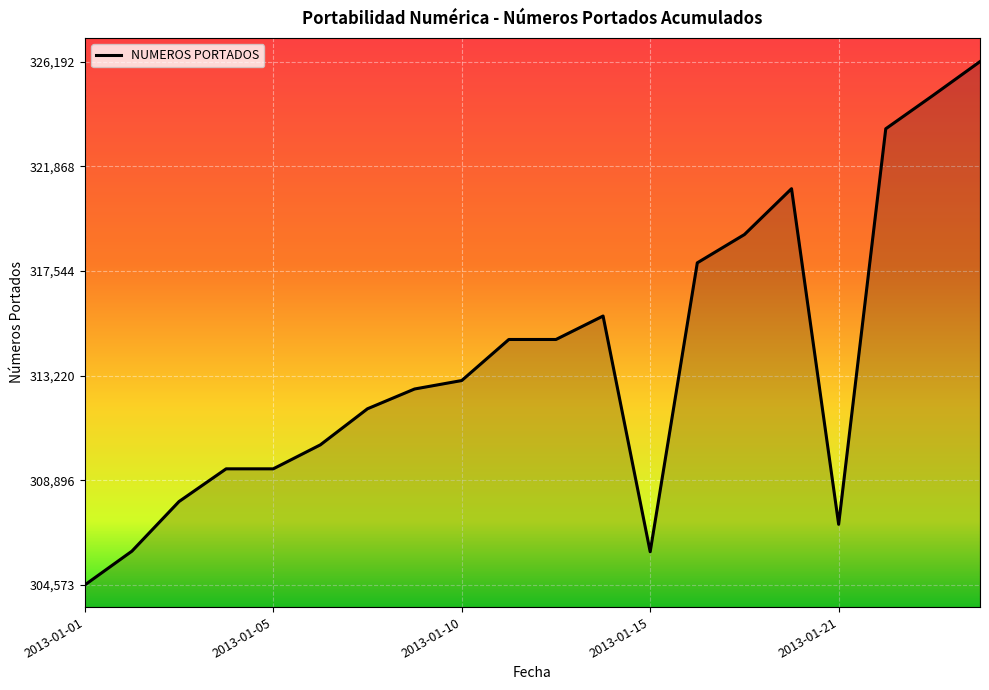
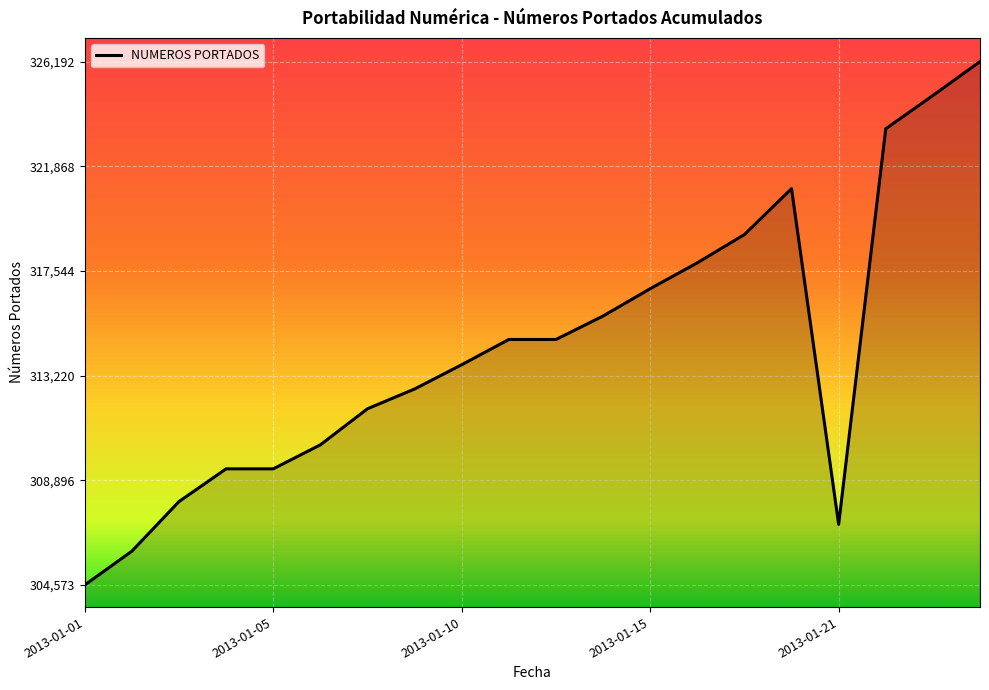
2013-01-10: 313,000 -> 313,700
2013-01-15: 305,900 -> 316,800
